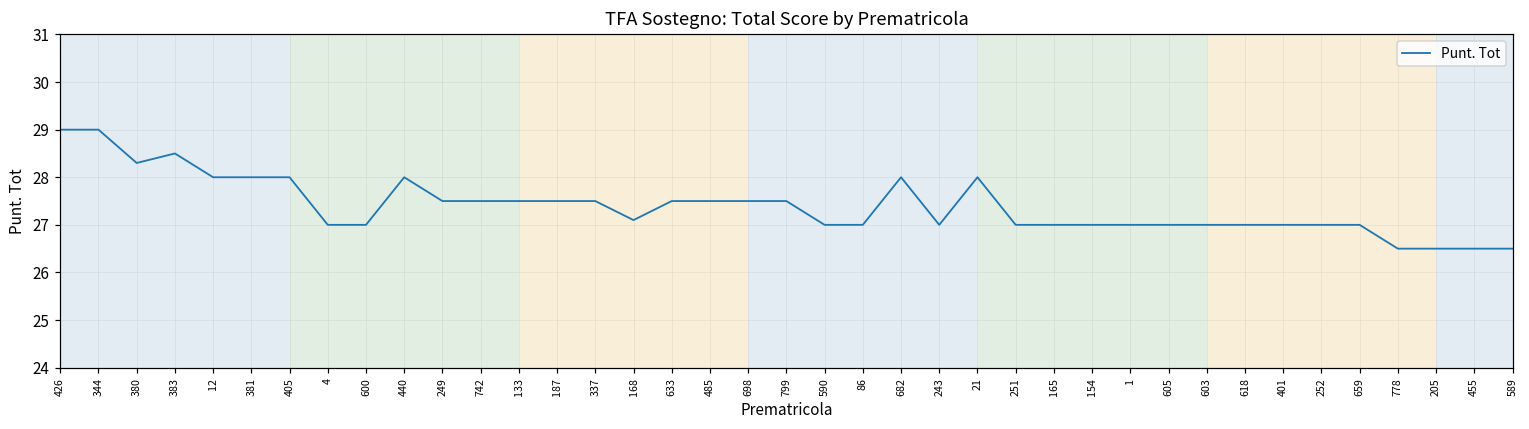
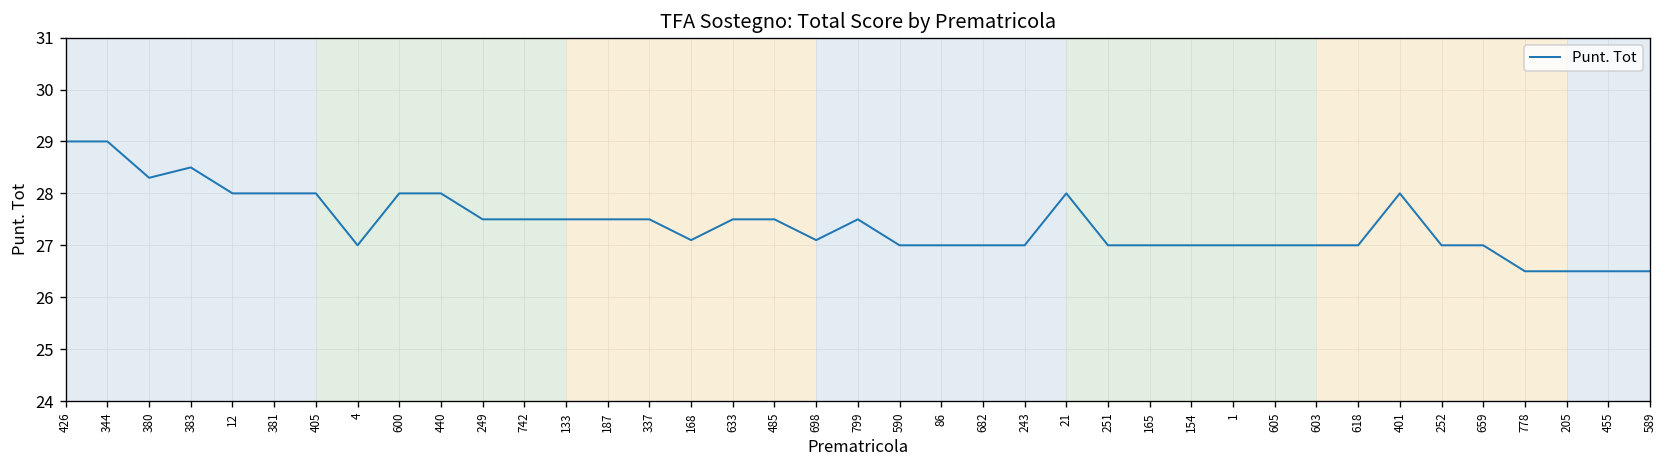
600: 27 -> 28
698: 27.5 -> 27.1
682: 28 -> 27
401: 27 -> 28
